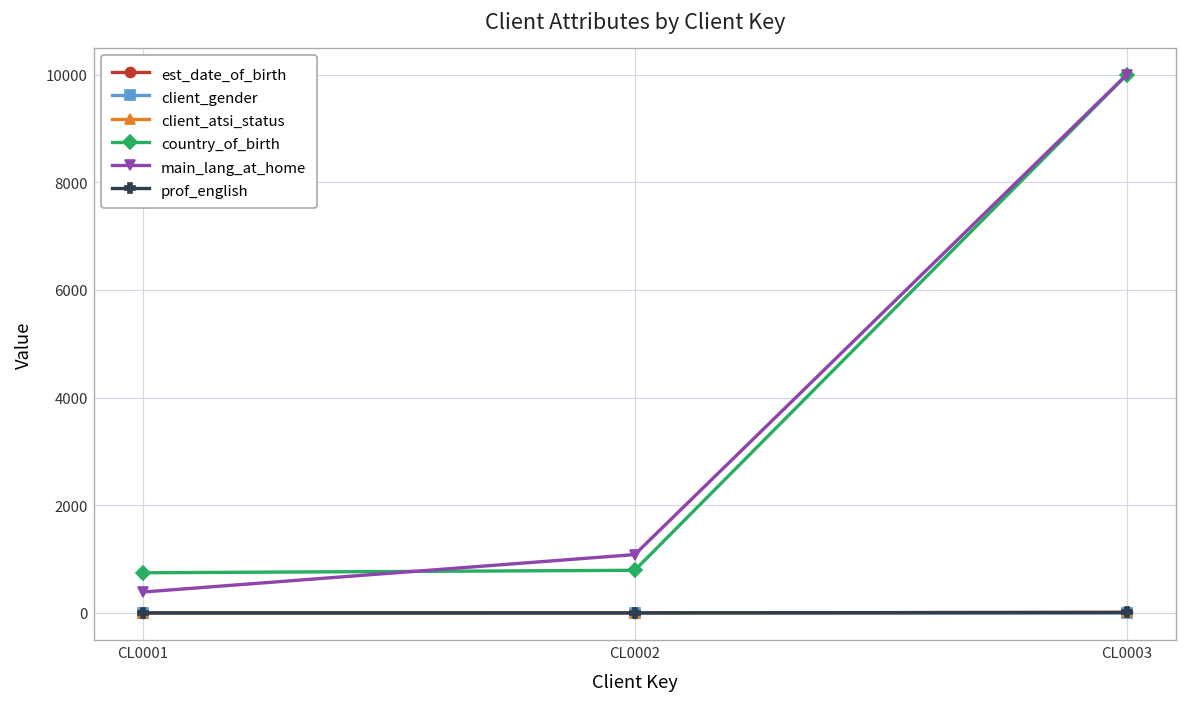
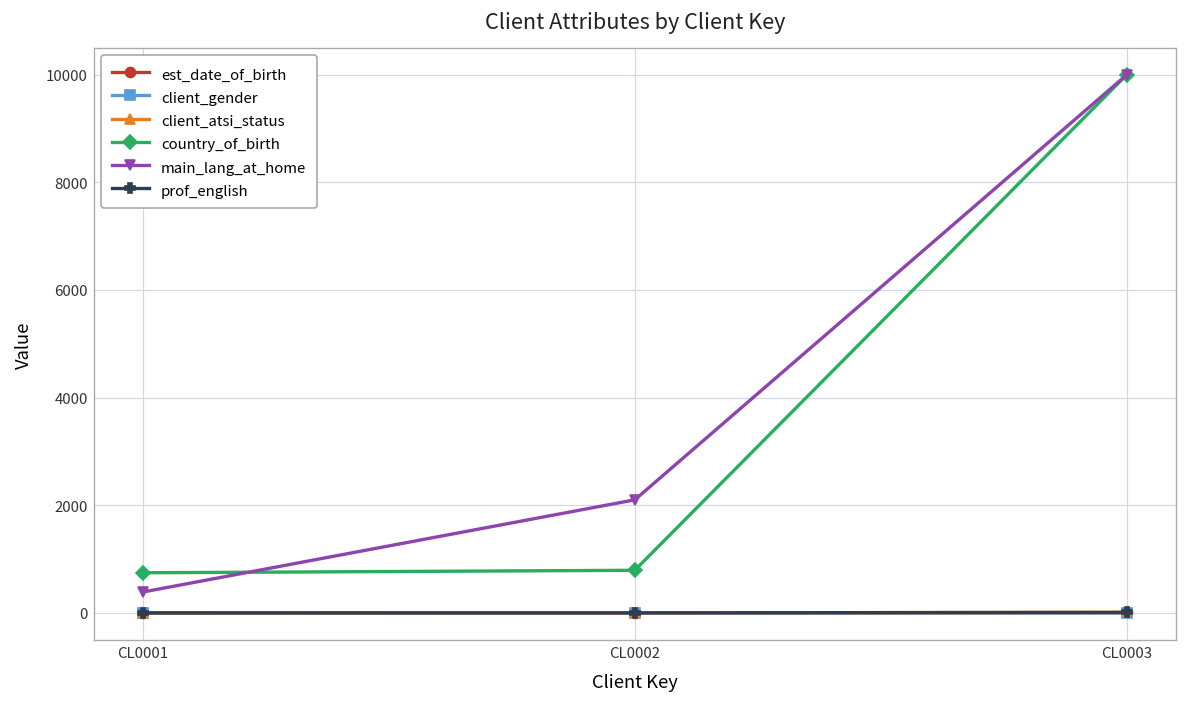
main_lang_at_home, CL0002: 1100 -> 2100
